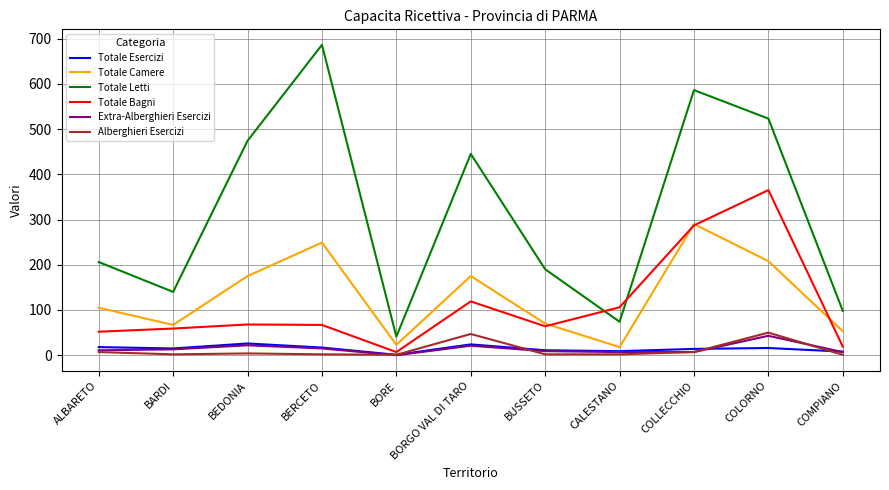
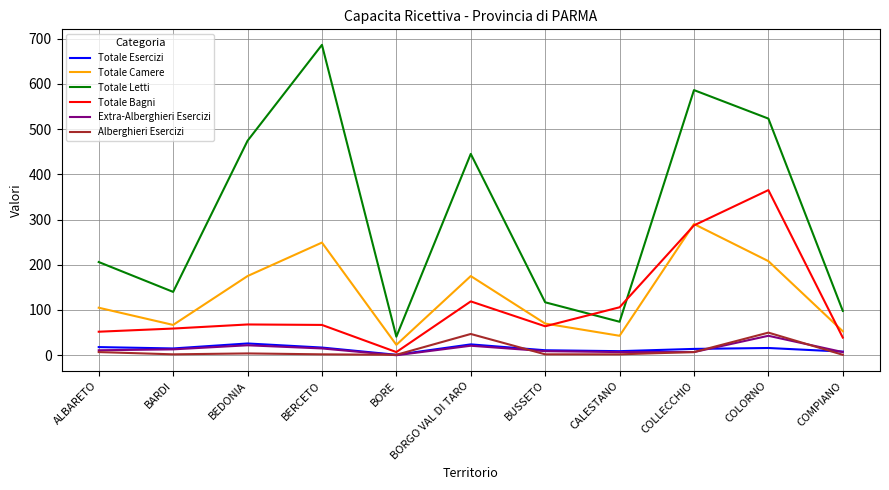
Totale Letti, BUSSETO: 190 -> 120
Totale Camere, CALESTANO: 20 -> 40
Totale Bagni, COMPIANO: 20 -> 40
